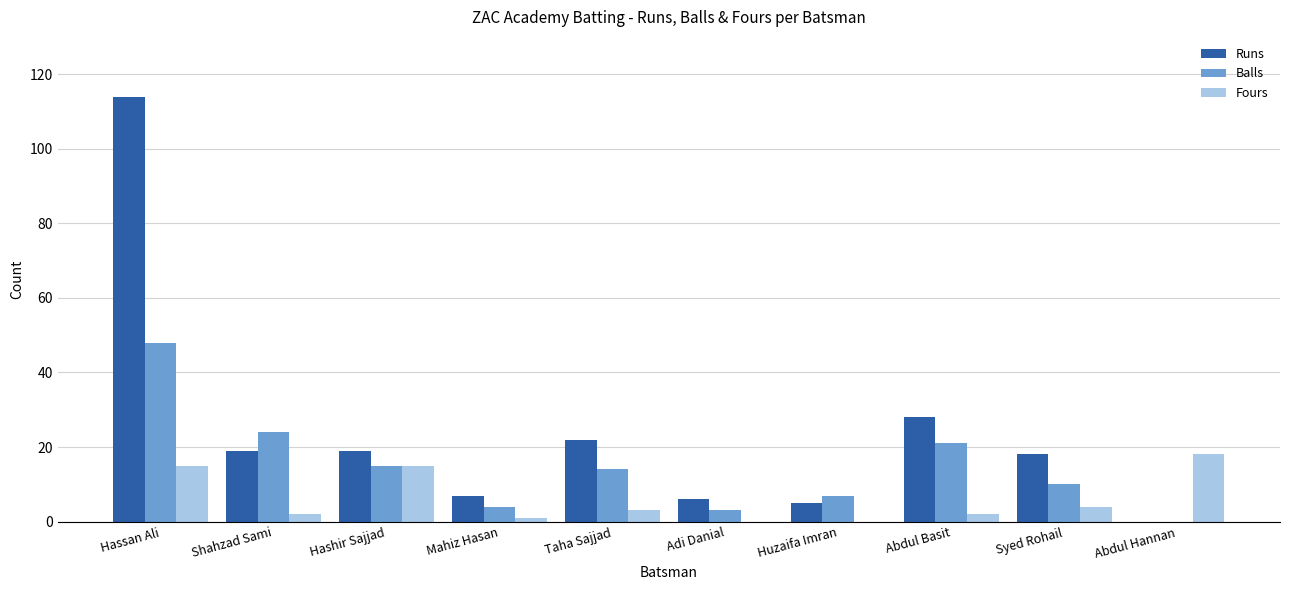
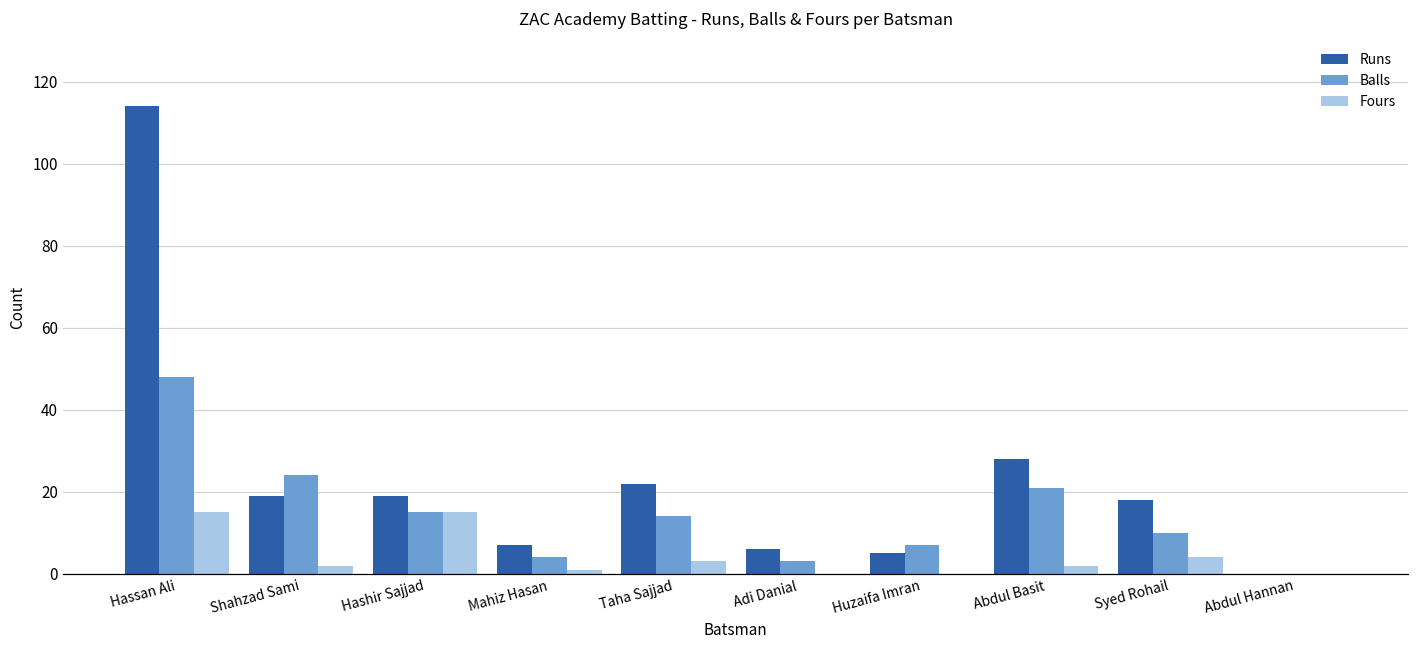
Fours, Abdul Hannan: 18 -> 0
